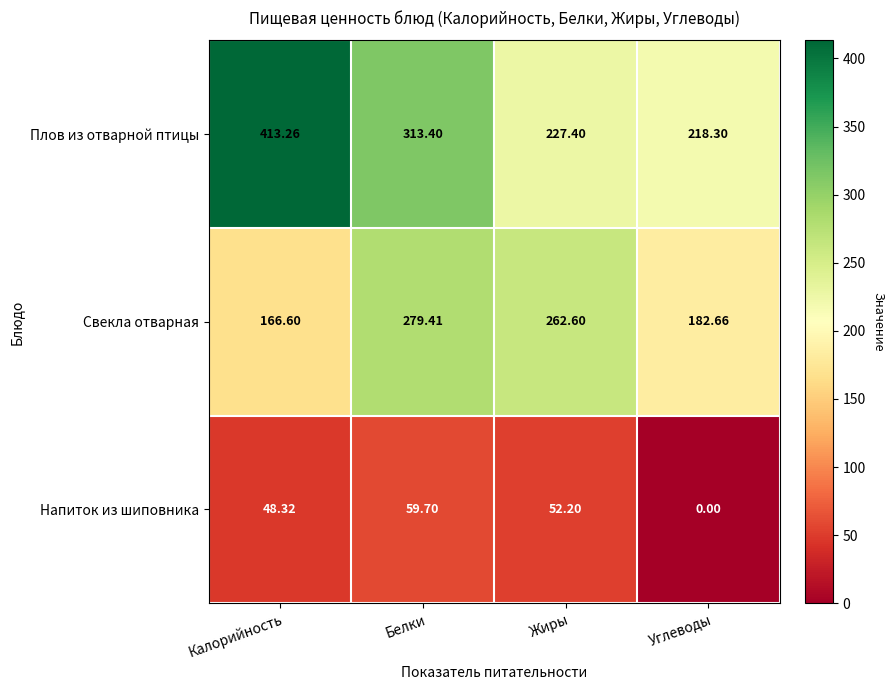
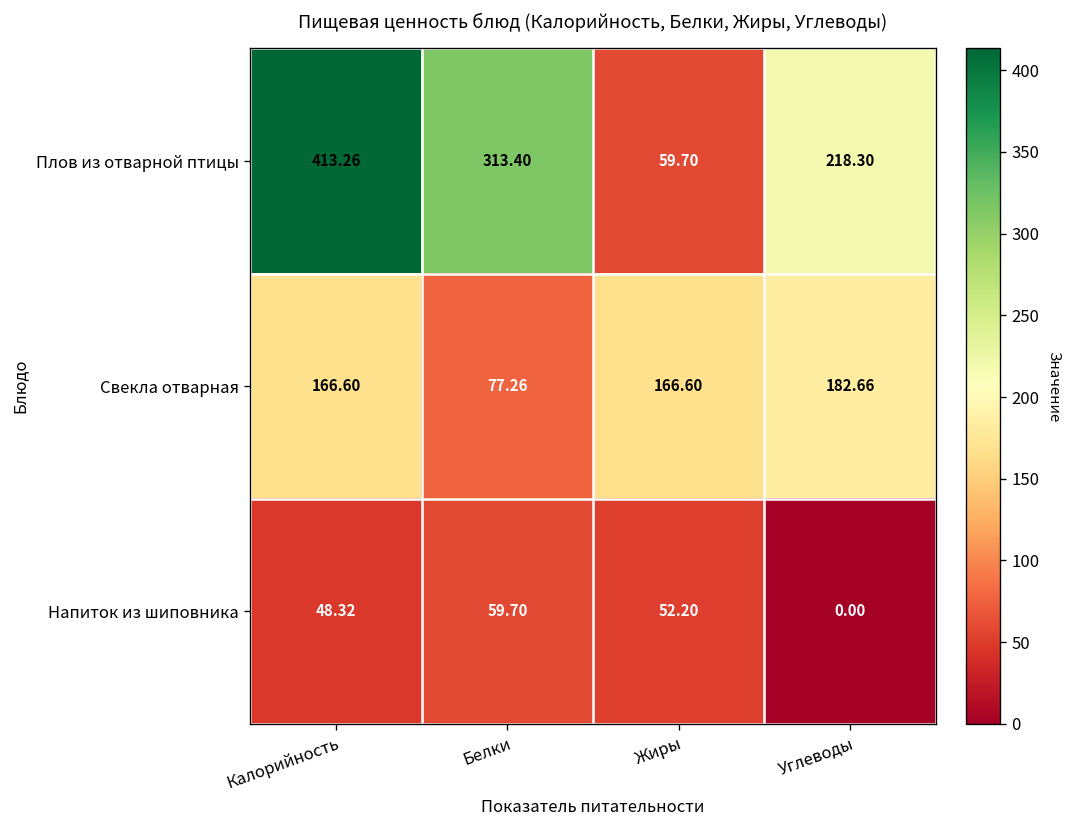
Плов из отварной птицы, Жиры: 227.40 -> 59.70
Свекла отварная, Белки: 279.41 -> 77.26
Свекла отварная, Жиры: 262.60 -> 166.60
